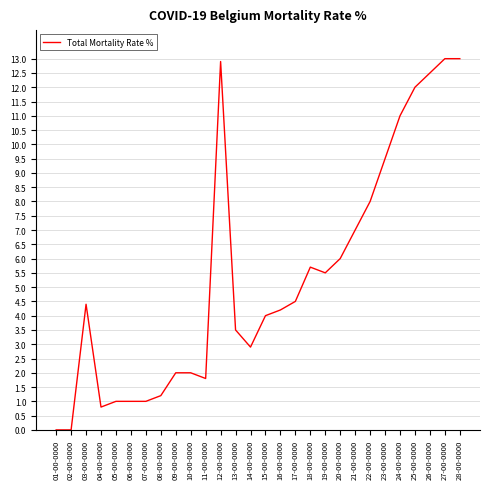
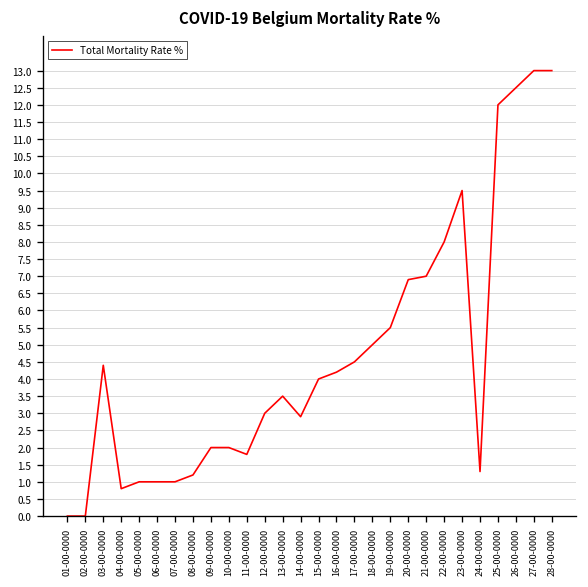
12-00-0000: 12.9 -> 3.0
18-00-0000: 5.7 -> 5.0
20-00-0000: 6.0 -> 6.9
24-00-0000: 11.0 -> 1.3
